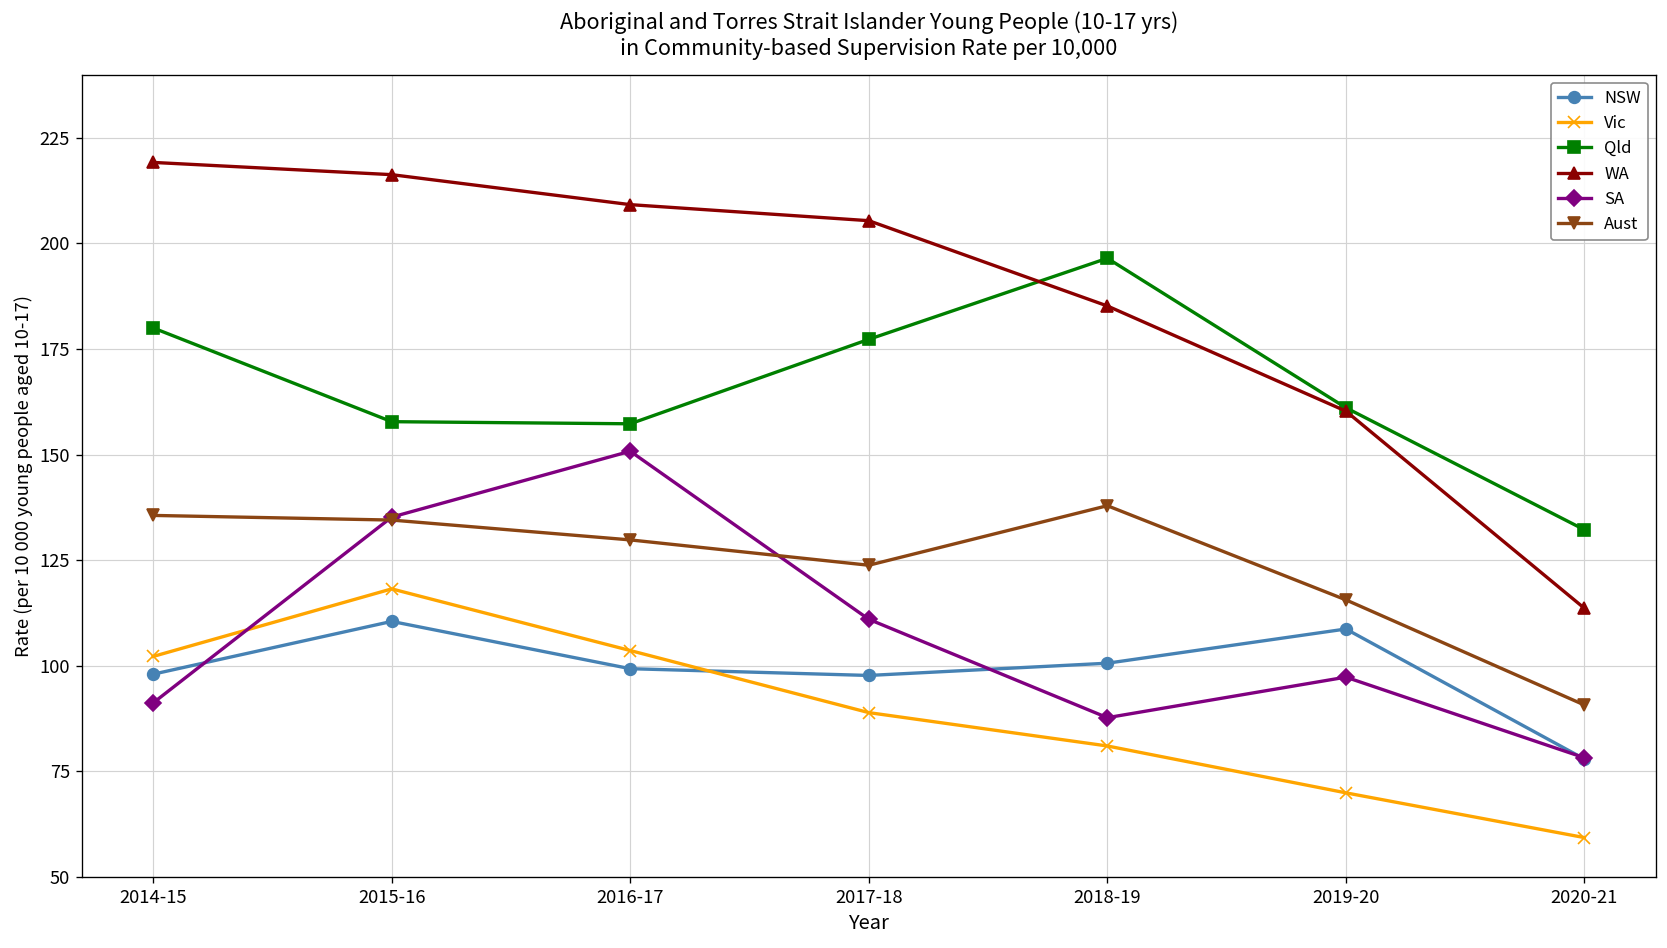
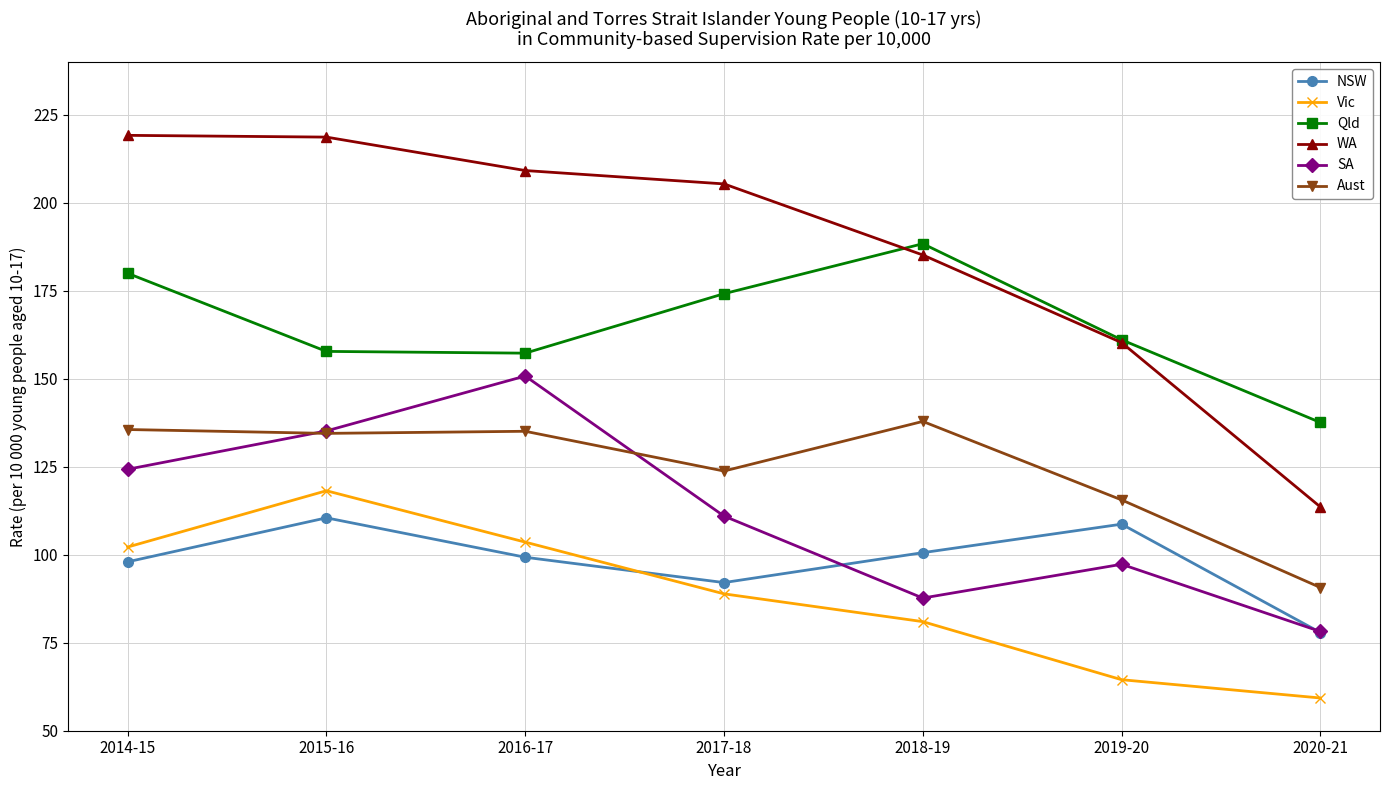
SA, 2014-15: 91 -> 124
WA, 2015-16: 216 -> 219
Aust, 2016-17: 130 -> 135
NSW, 2017-18: 98 -> 92
Qld, 2017-18: 177 -> 174
Qld, 2018-19: 197 -> 188
Vic, 2019-20: 70 -> 65
Qld, 2020-21: 132 -> 138
